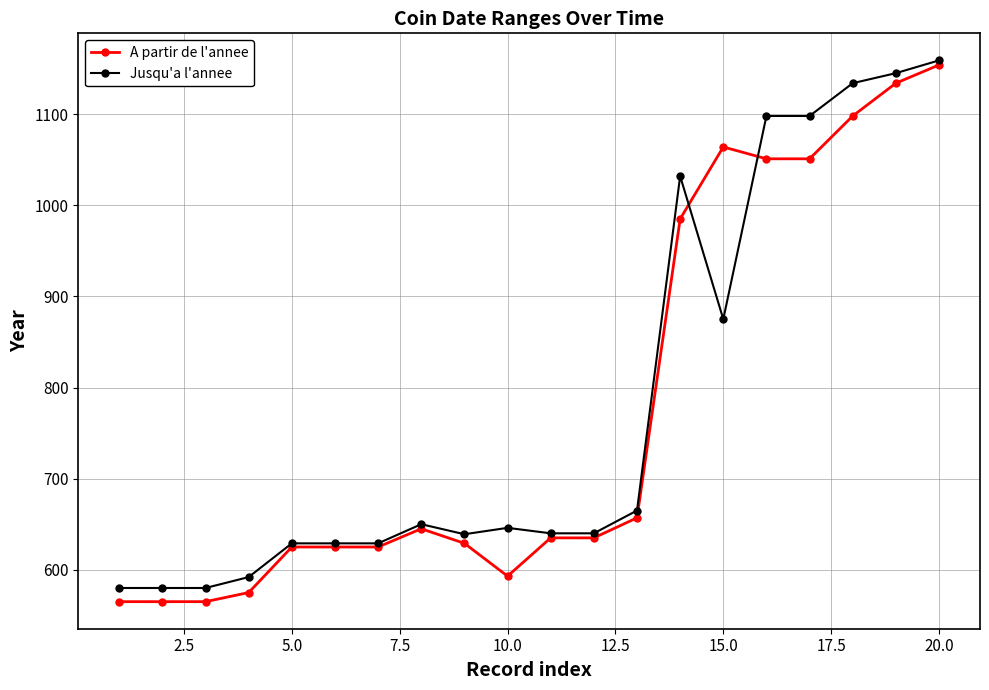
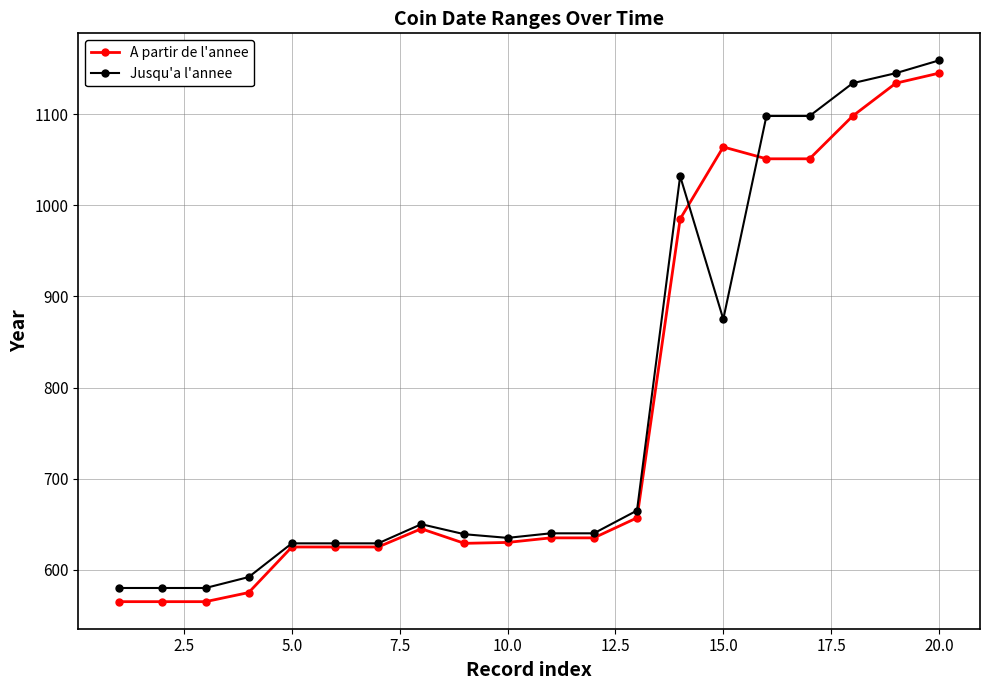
A partir de l'annee, 10.0: 590 -> 630
Jusqu'a l'annee, 10.0: 650 -> 640
A partir de l'annee, 20.0: 1154 -> 1145
